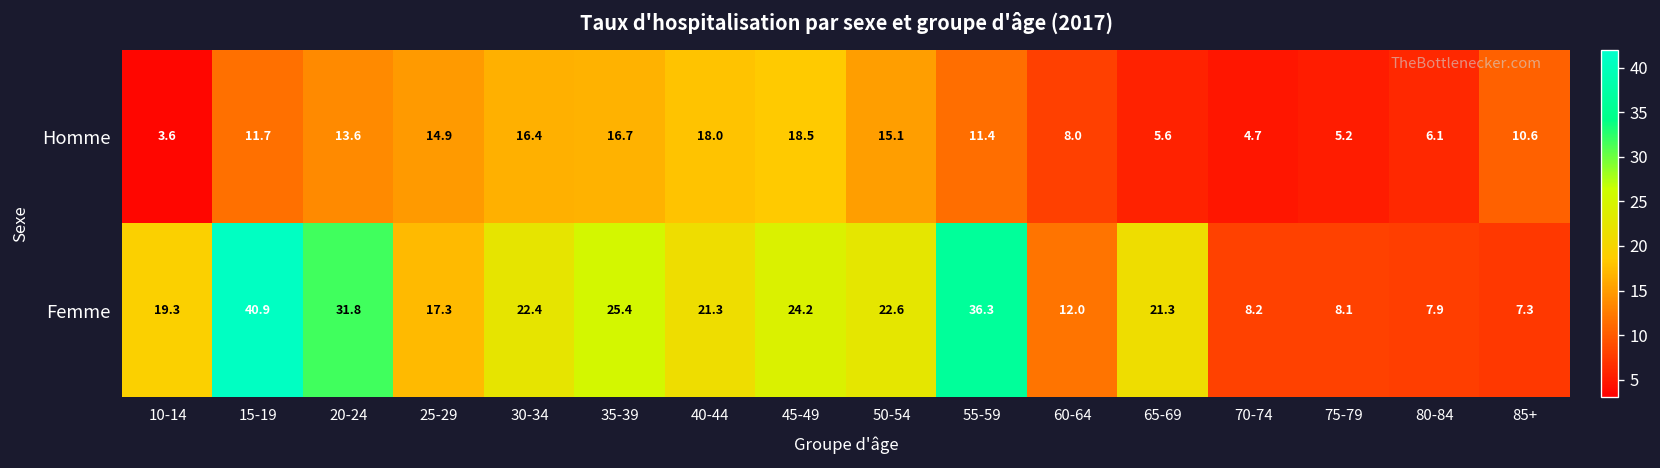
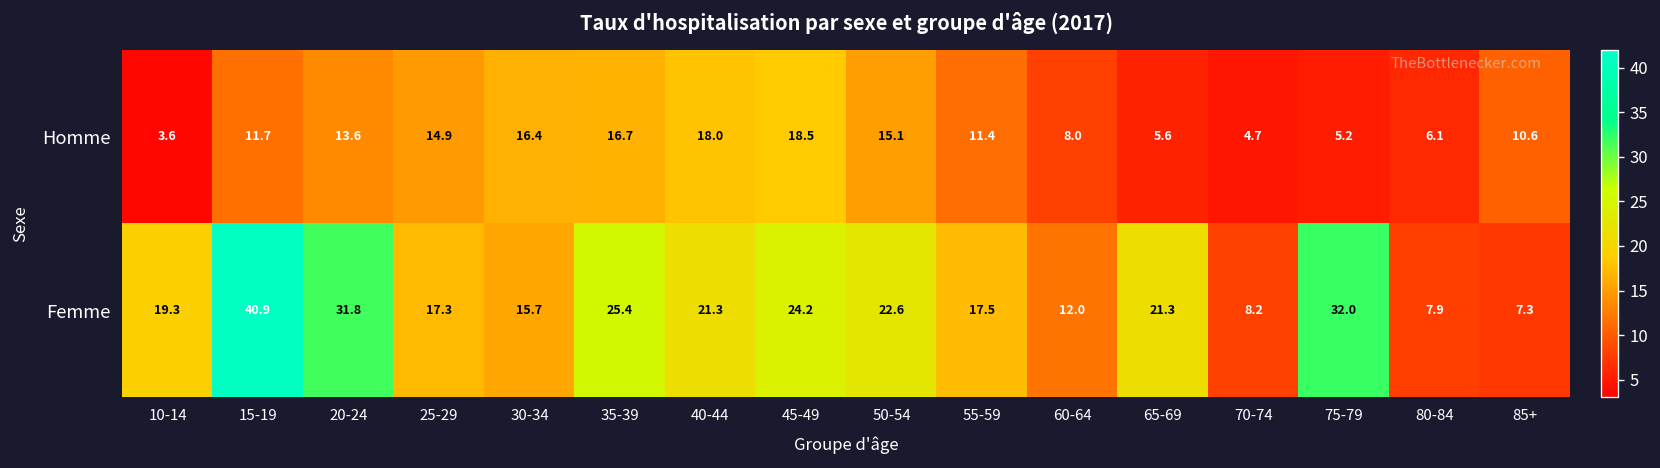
Femme, 30-34: 22.4 -> 15.7
Femme, 55-59: 36.3 -> 17.5
Femme, 75-79: 8.1 -> 32.0
